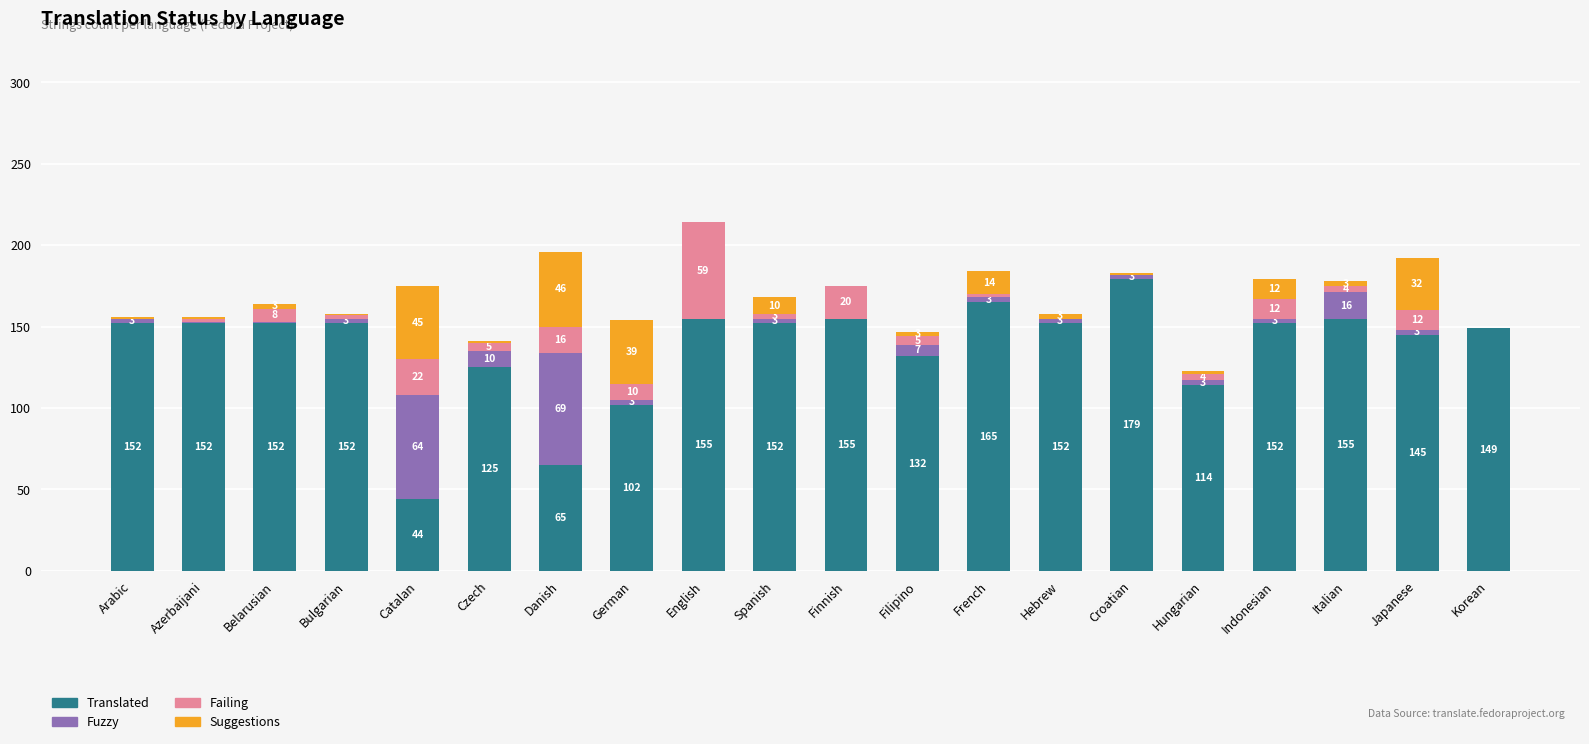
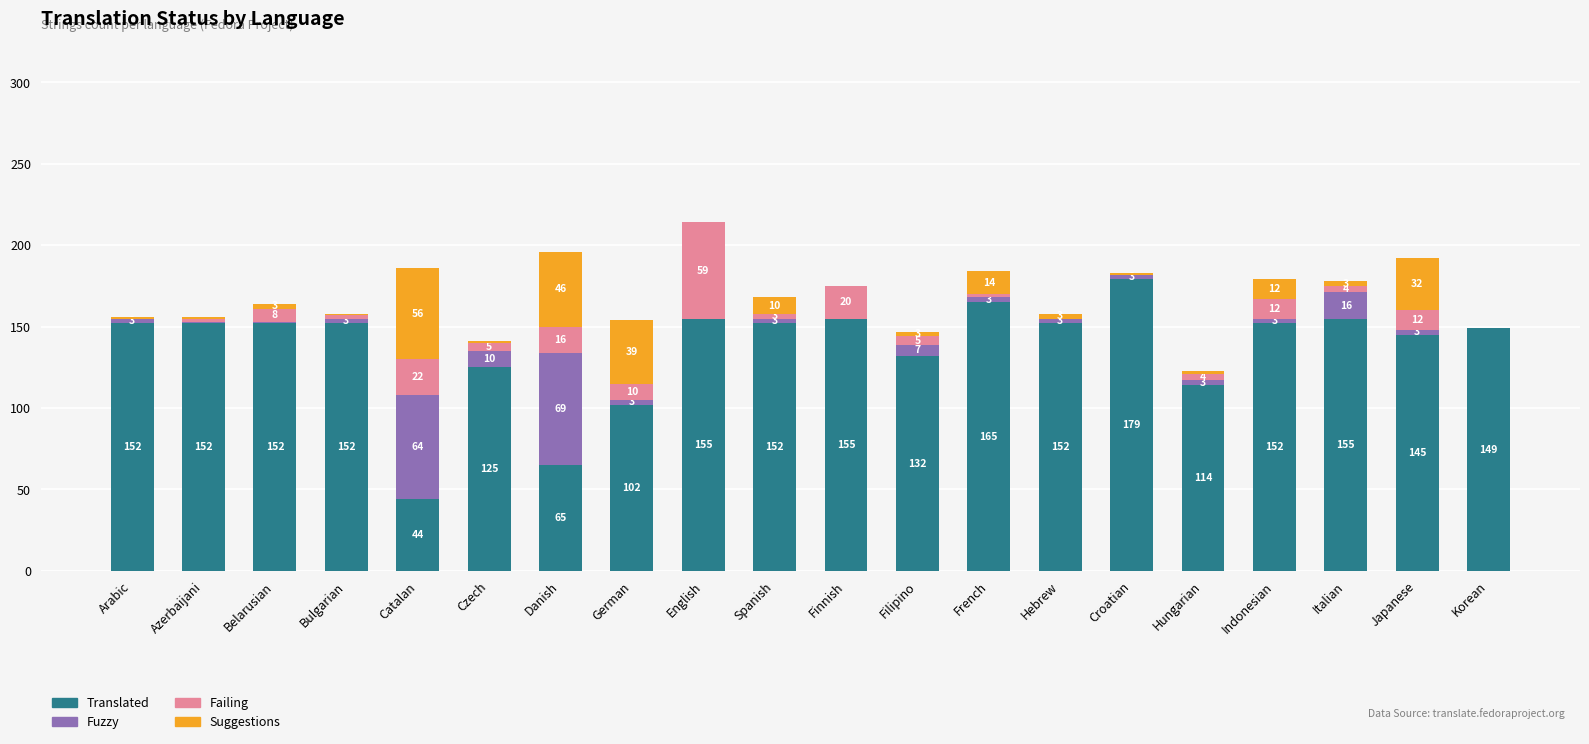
Suggestions, Catalan: 45 -> 56
